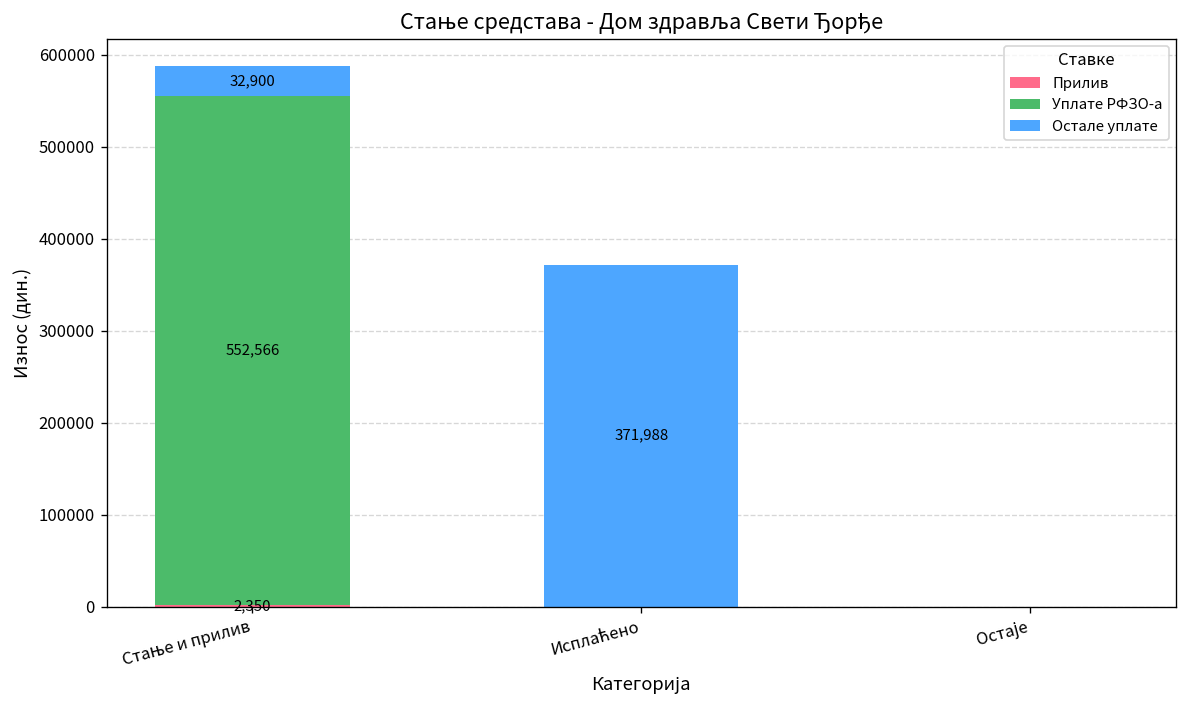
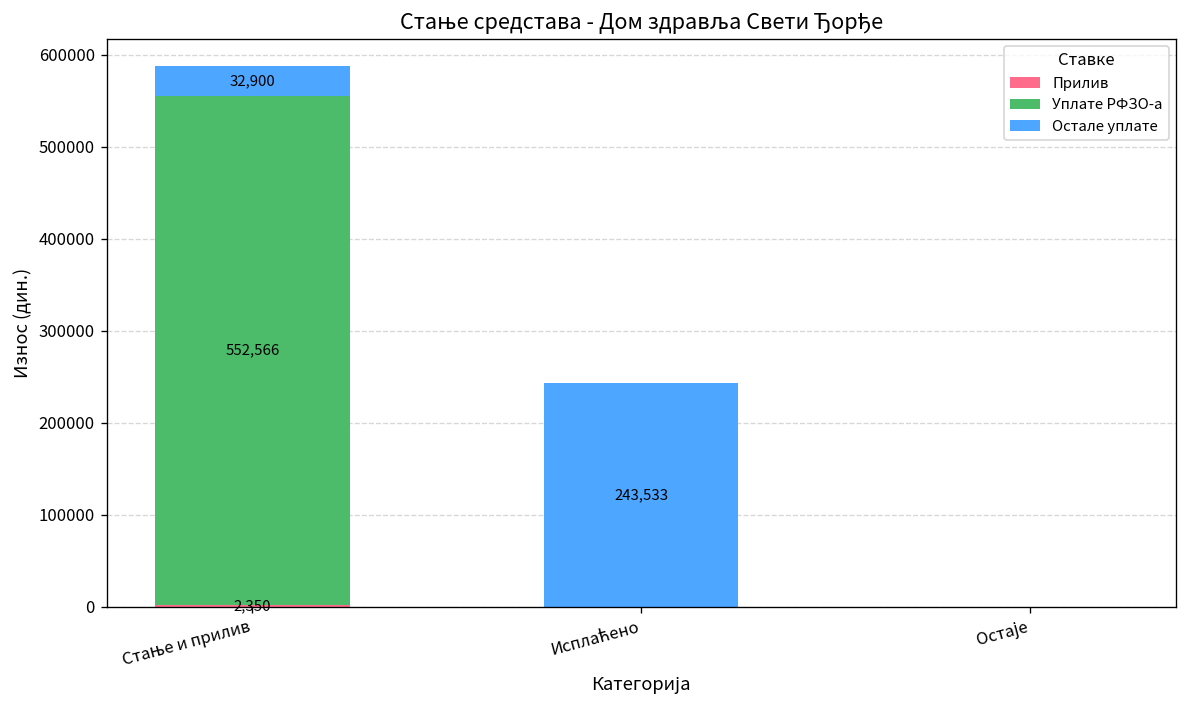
Остале уплате, Исплаћено: 371,988 -> 243,533
